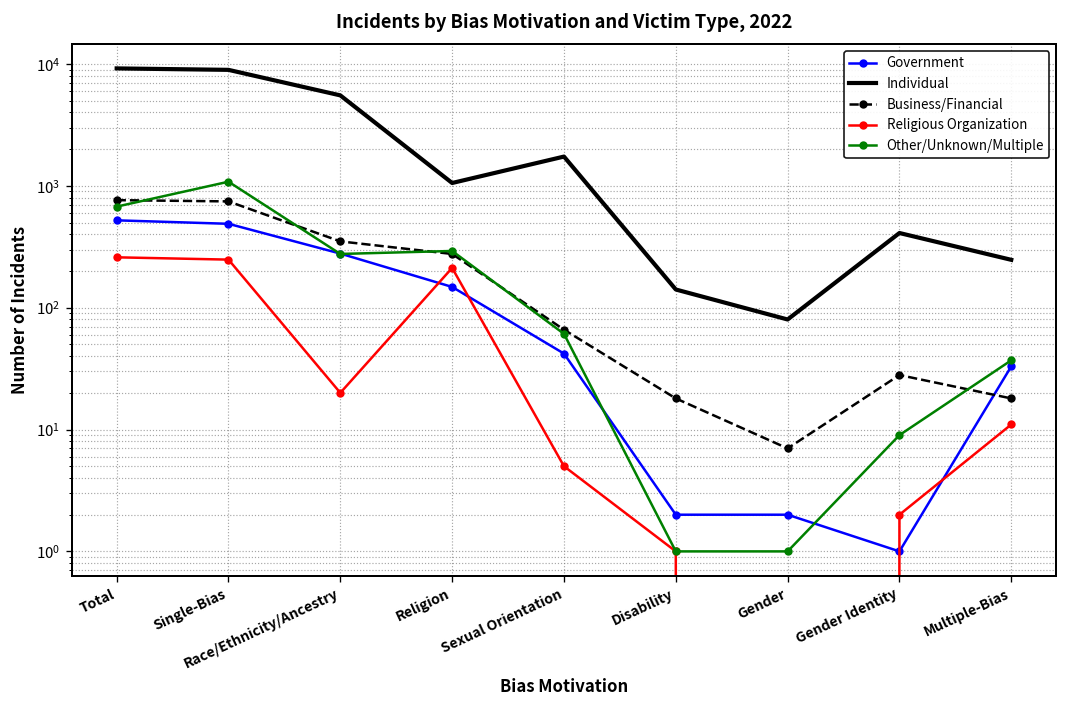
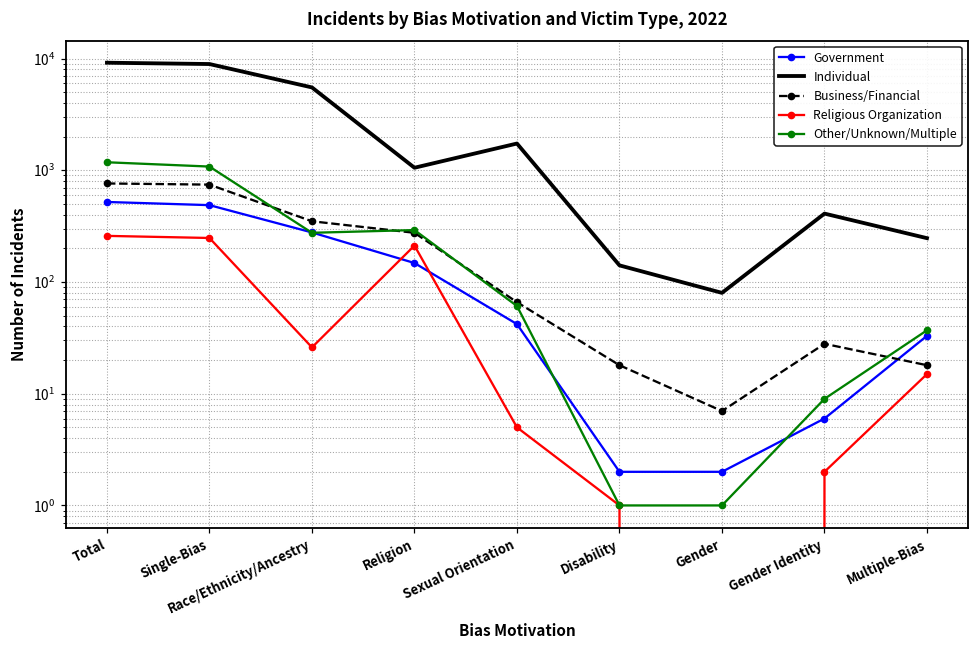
Other/Unknown/Multiple, Total: 700 -> 1200
Religious Organization, Race/Ethnicity/Ancestry: 20 -> 26
Government, Gender Identity: 1 -> 6
Religious Organization, Multiple-Bias: 11 -> 15
